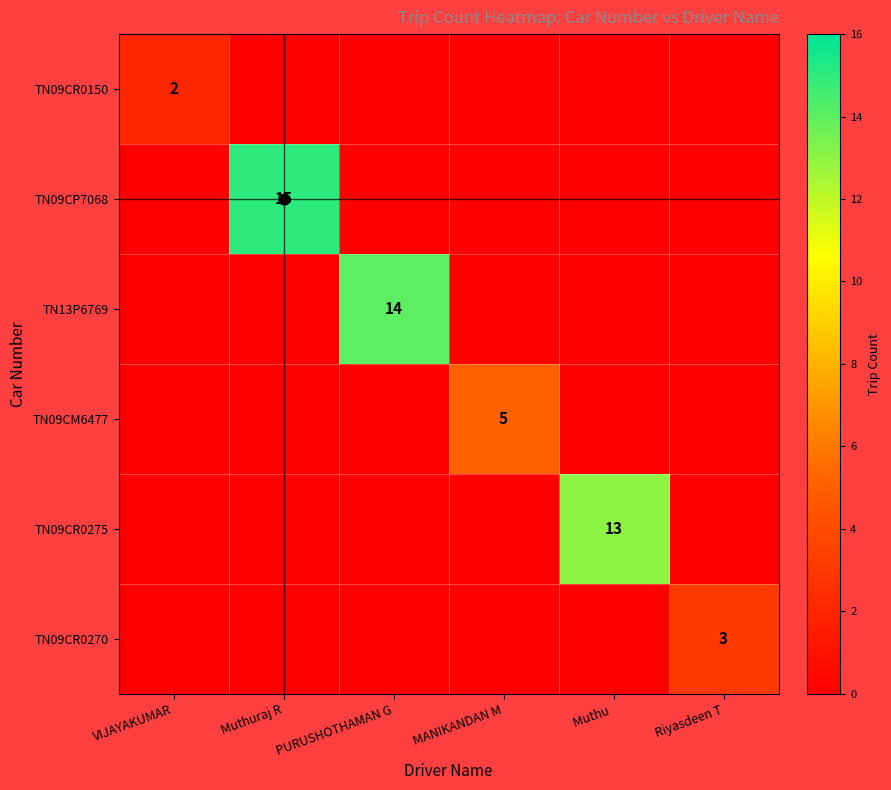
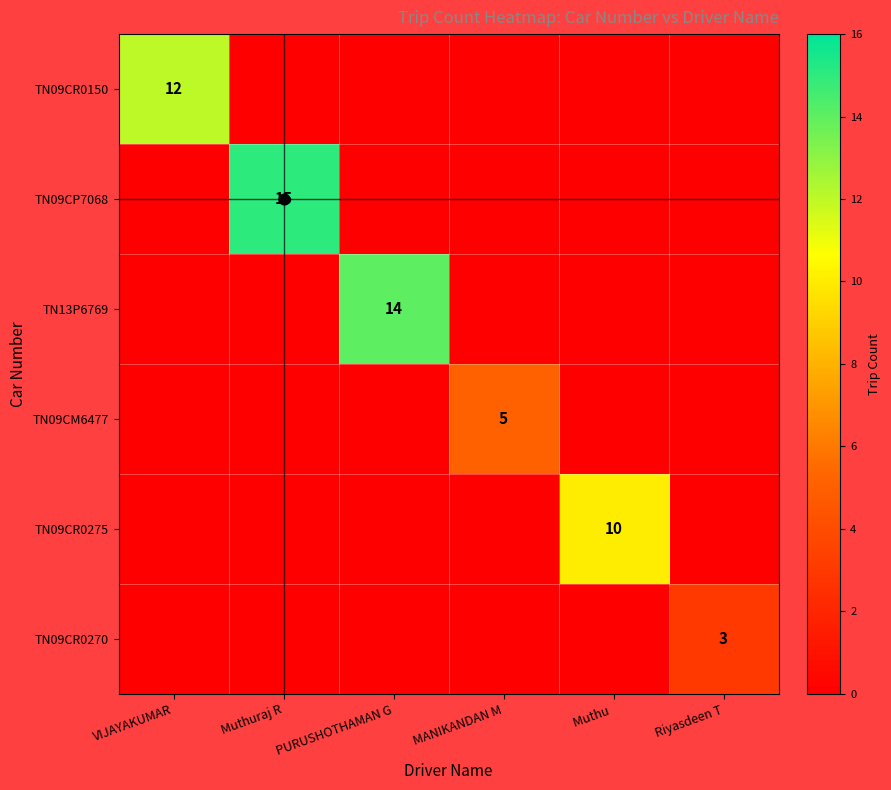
TN09CR0150, VIJAYAKUMAR: 2 -> 12
TN09CR0275, Muthu: 13 -> 10
